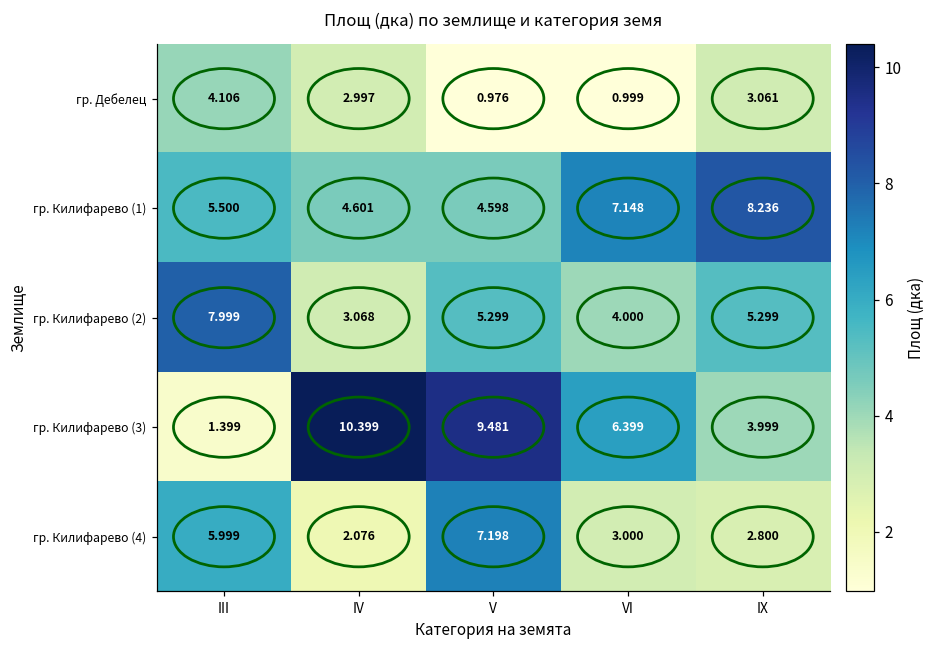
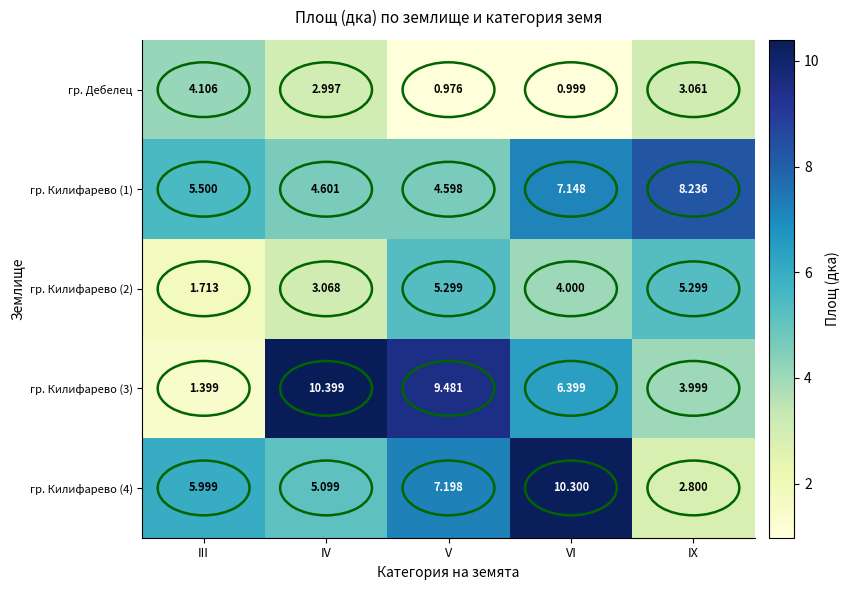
гр. Килифарево (2), III: 7.999 -> 1.713
гр. Килифарево (4), IV: 2.076 -> 5.099
гр. Килифарево (4), VI: 3.000 -> 10.300
